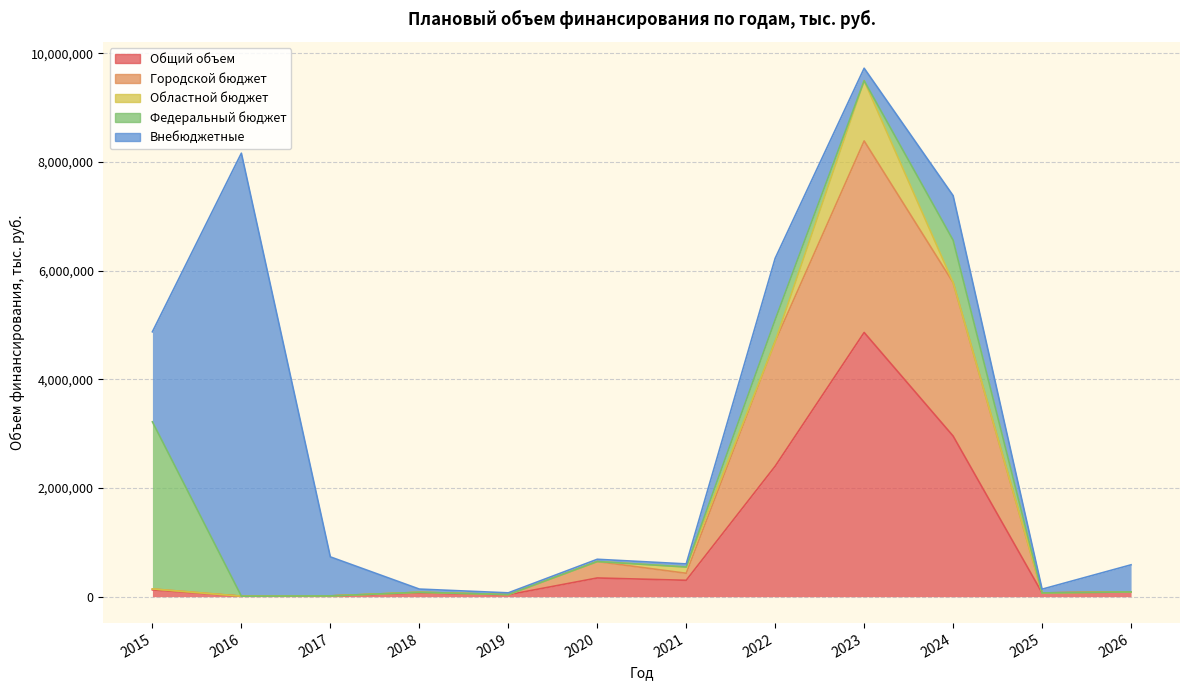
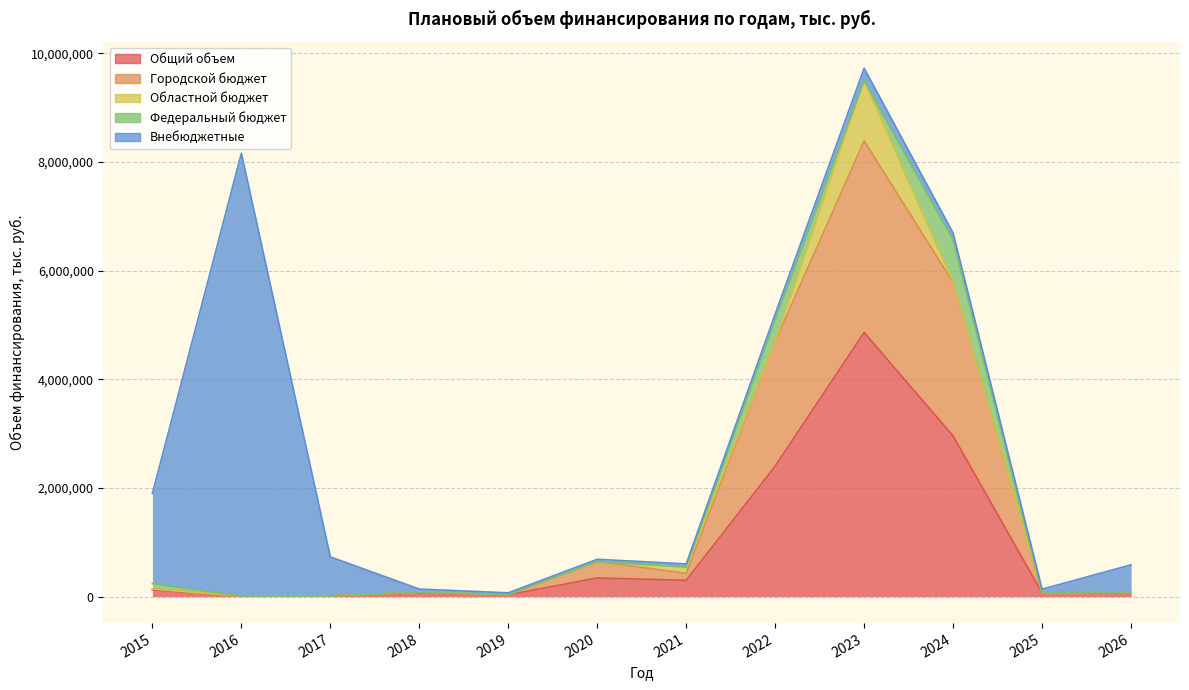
Федеральный бюджет, 2015: 3,100,000 -> 100,000
Внебюджетные, 2022: 1,100,000 -> 100,000
Внебюджетные, 2024: 800,000 -> 100,000
